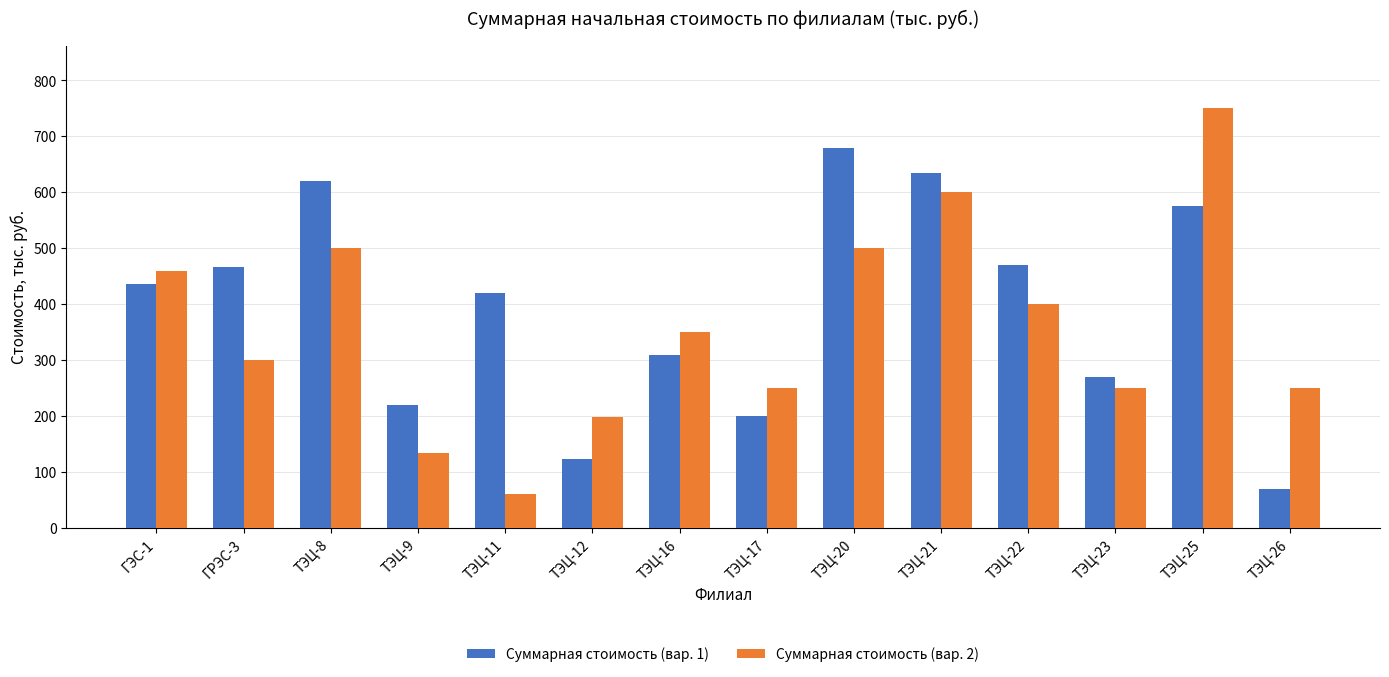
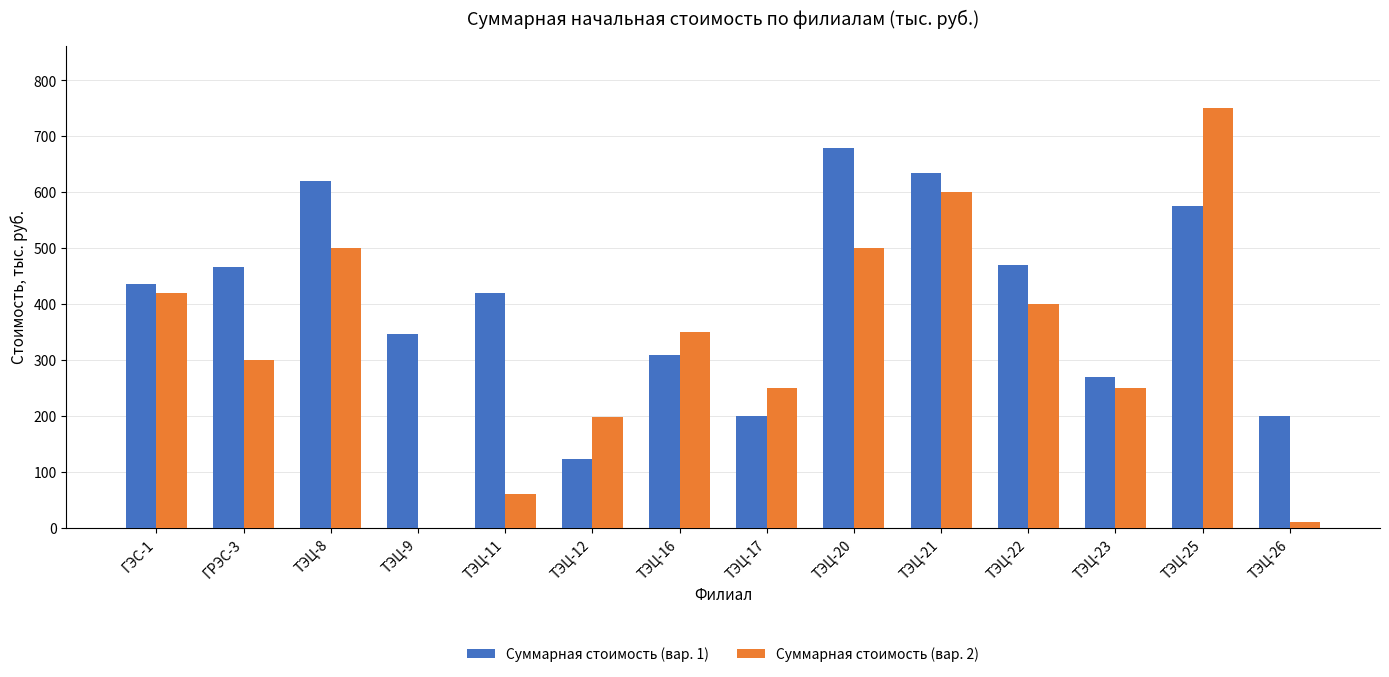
Суммарная стоимость (вар. 2), ГЭС-1: 460 -> 420
Суммарная стоимость (вар. 1), ТЭЦ-9: 220 -> 350
Суммарная стоимость (вар. 2), ТЭЦ-9: 130 -> 0
Суммарная стоимость (вар. 1), ТЭЦ-26: 70 -> 200
Суммарная стоимость (вар. 2), ТЭЦ-26: 250 -> 10
